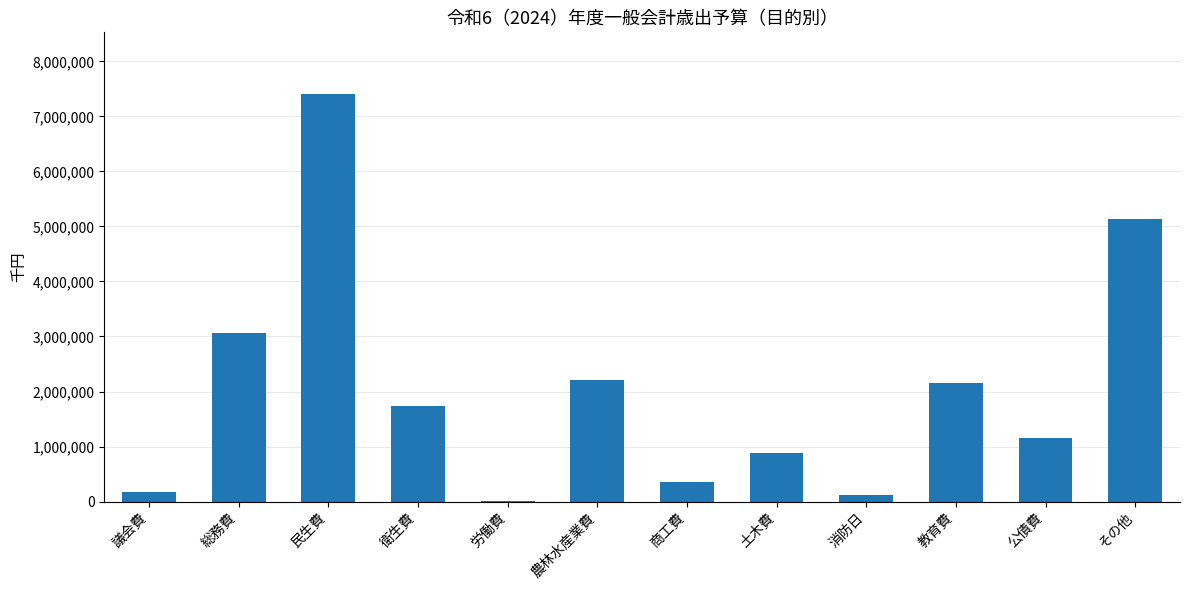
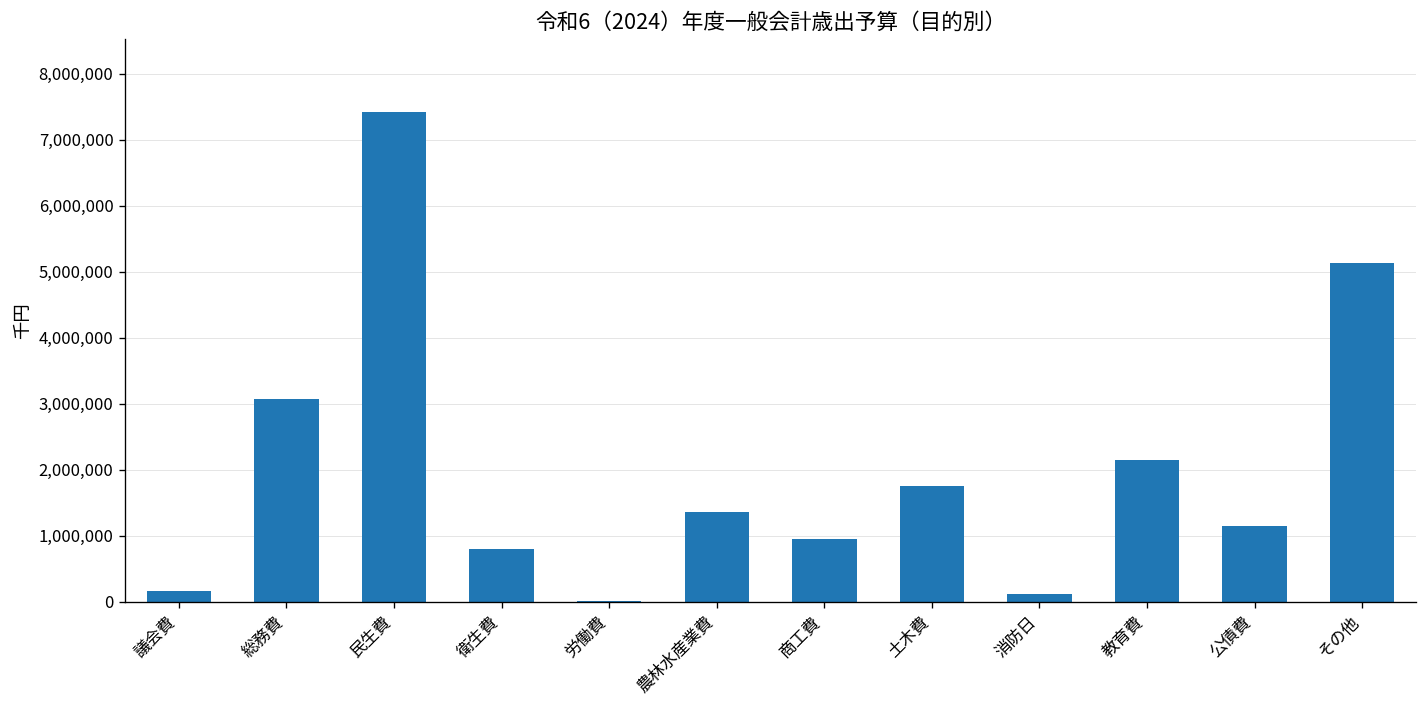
衛生費: 1,700,000 -> 800,000
農林水産業費: 2,200,000 -> 1,400,000
商工費: 400,000 -> 900,000
土木費: 900,000 -> 1,800,000
